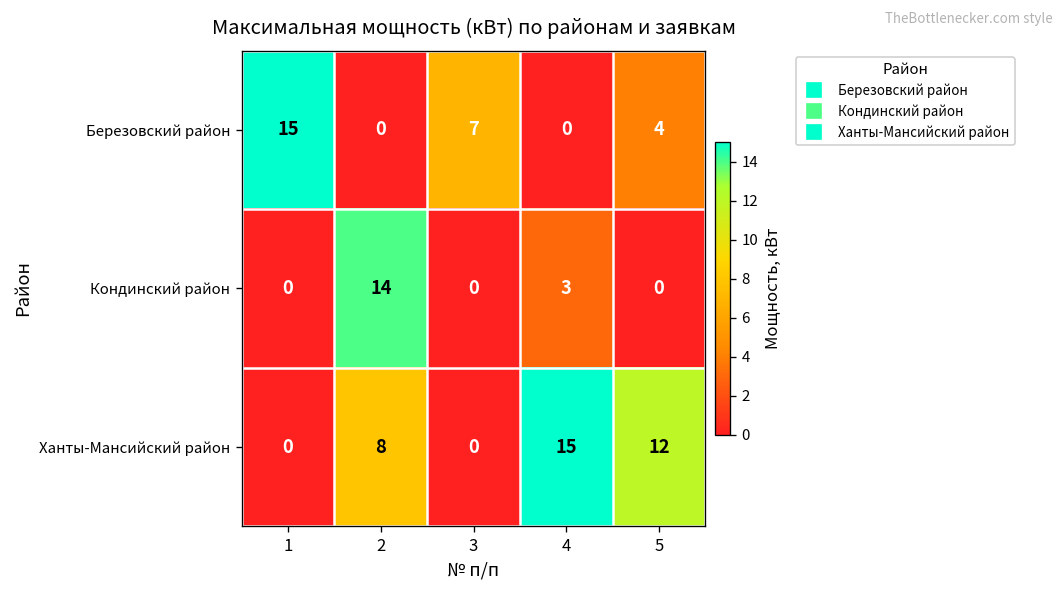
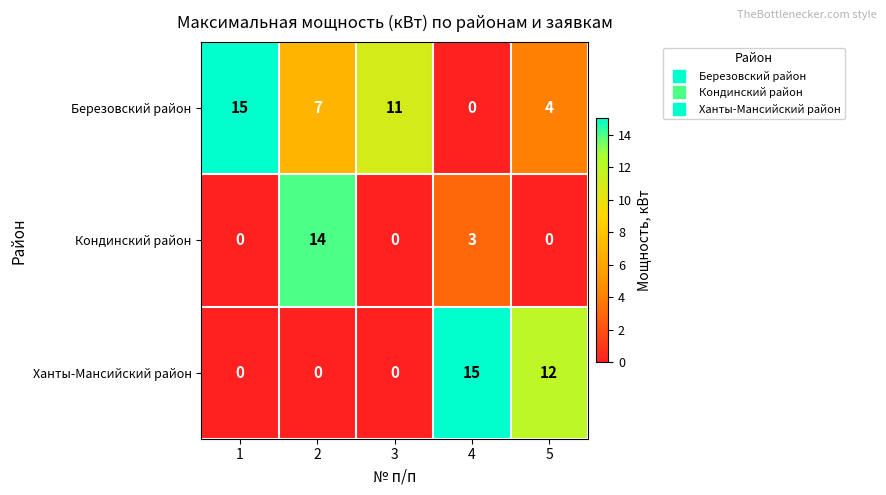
Березовский район, 2: 0 -> 7
Березовский район, 3: 7 -> 11
Ханты-Мансийский район, 2: 8 -> 0
